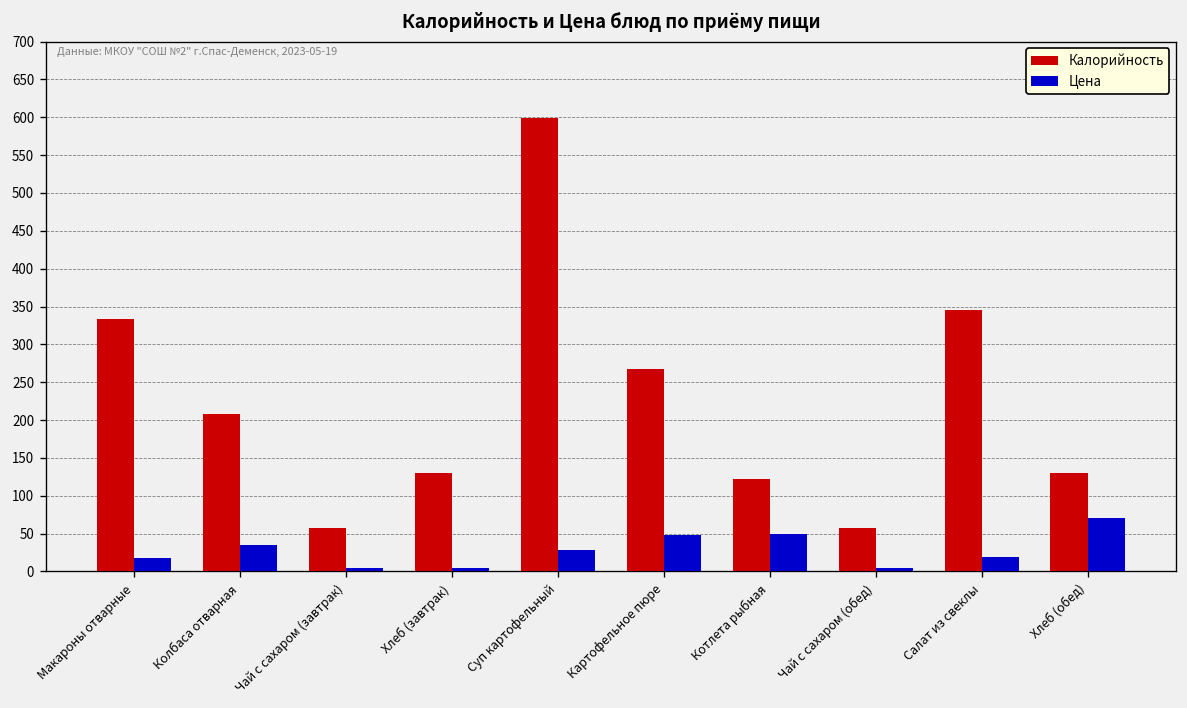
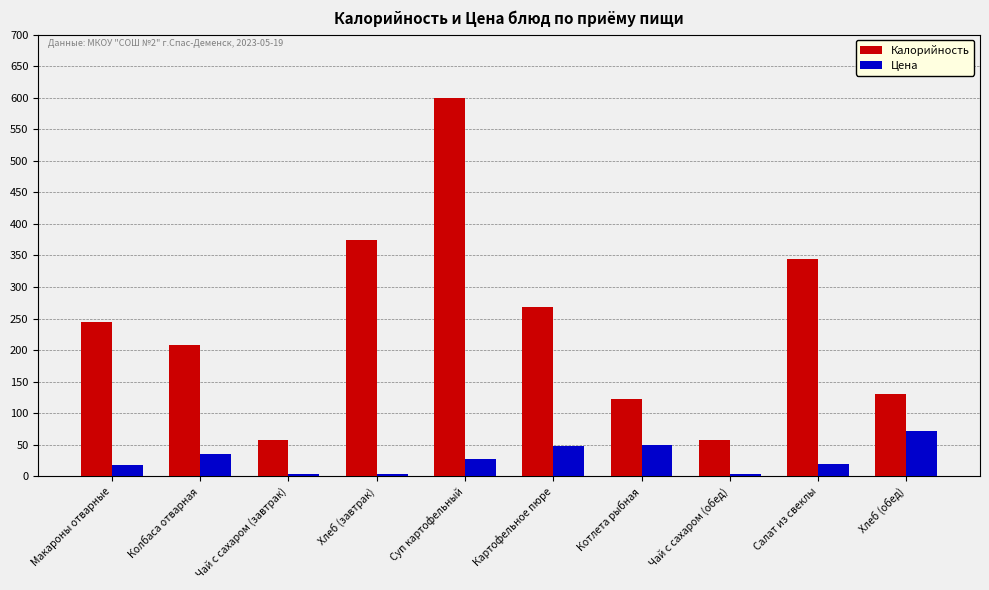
Калорийность, Макароны отварные: 330 -> 240
Калорийность, Хлеб (завтрак): 130 -> 370
